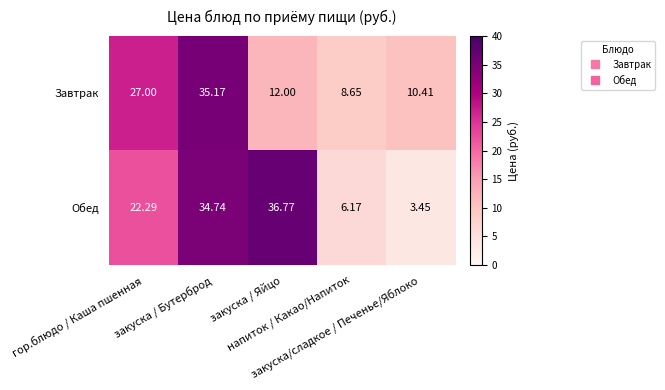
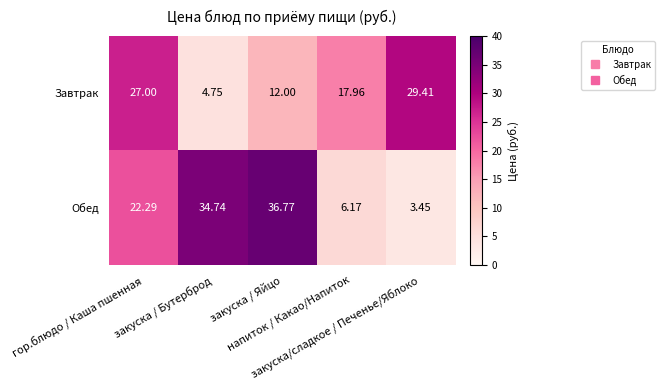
Завтрак, закуска / Бутерброд: 35.17 -> 4.75
Завтрак, напиток / Какао/Напиток: 8.65 -> 17.96
Завтрак, закуска/сладкое / Печенье/Яблоко: 10.41 -> 29.41
